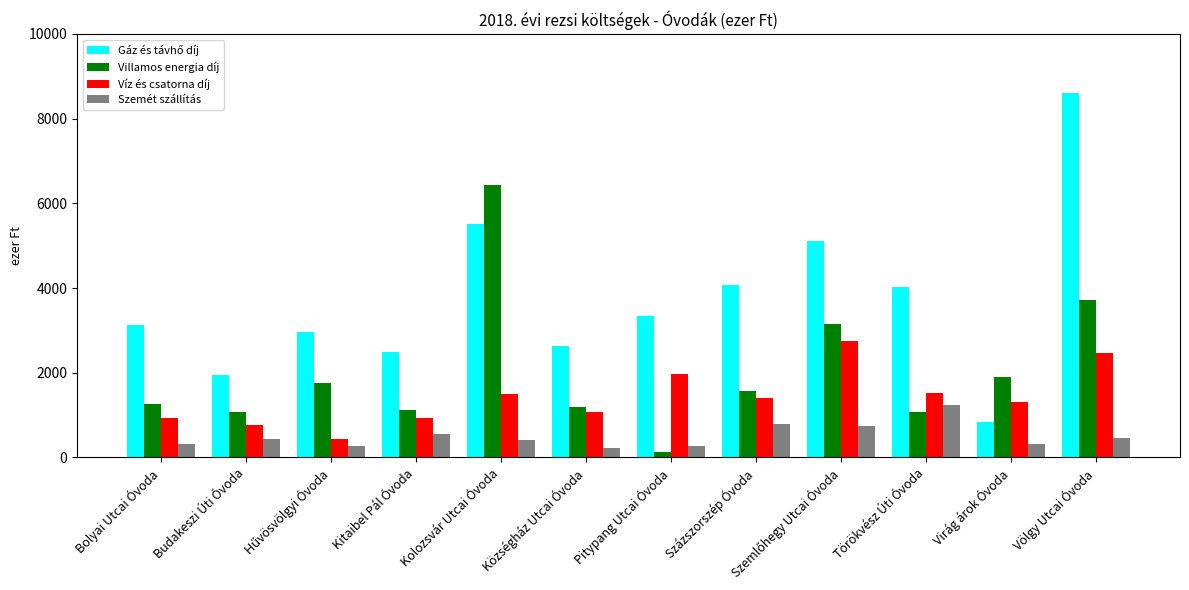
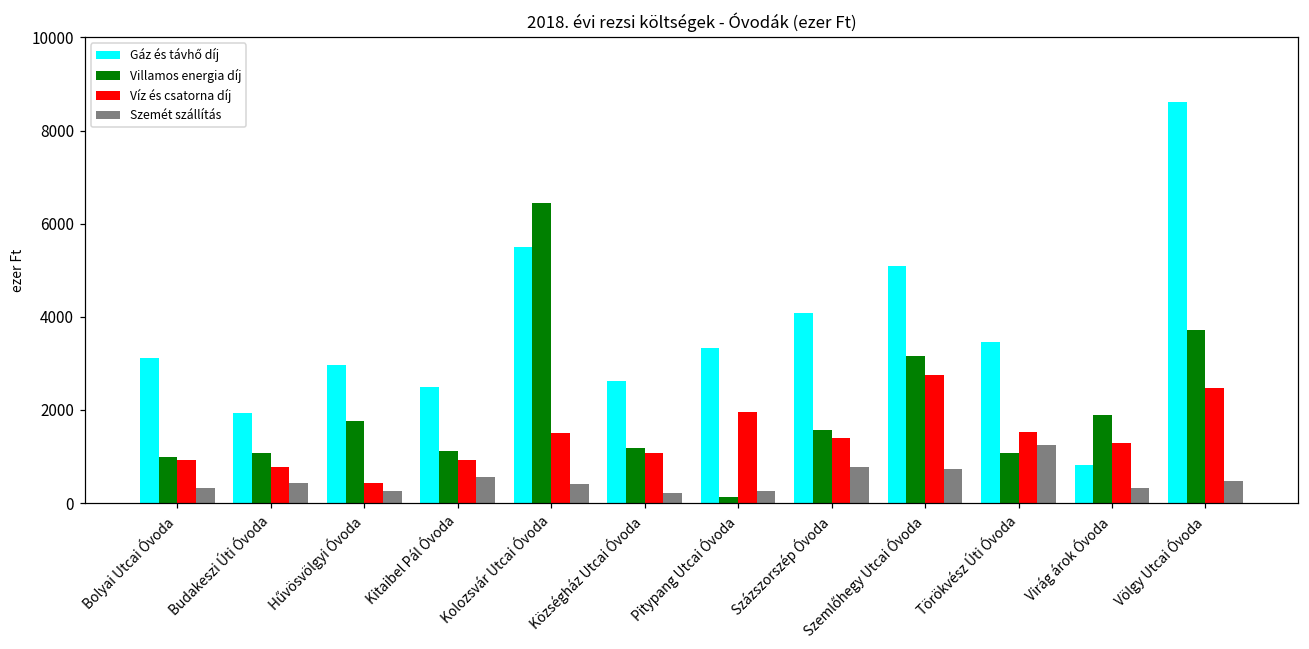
Villamos energia díj, Bolyai Utcai Óvoda: 1300 -> 1000
Gáz és távhő díj, Törökvész Úti Óvoda: 4000 -> 3500
